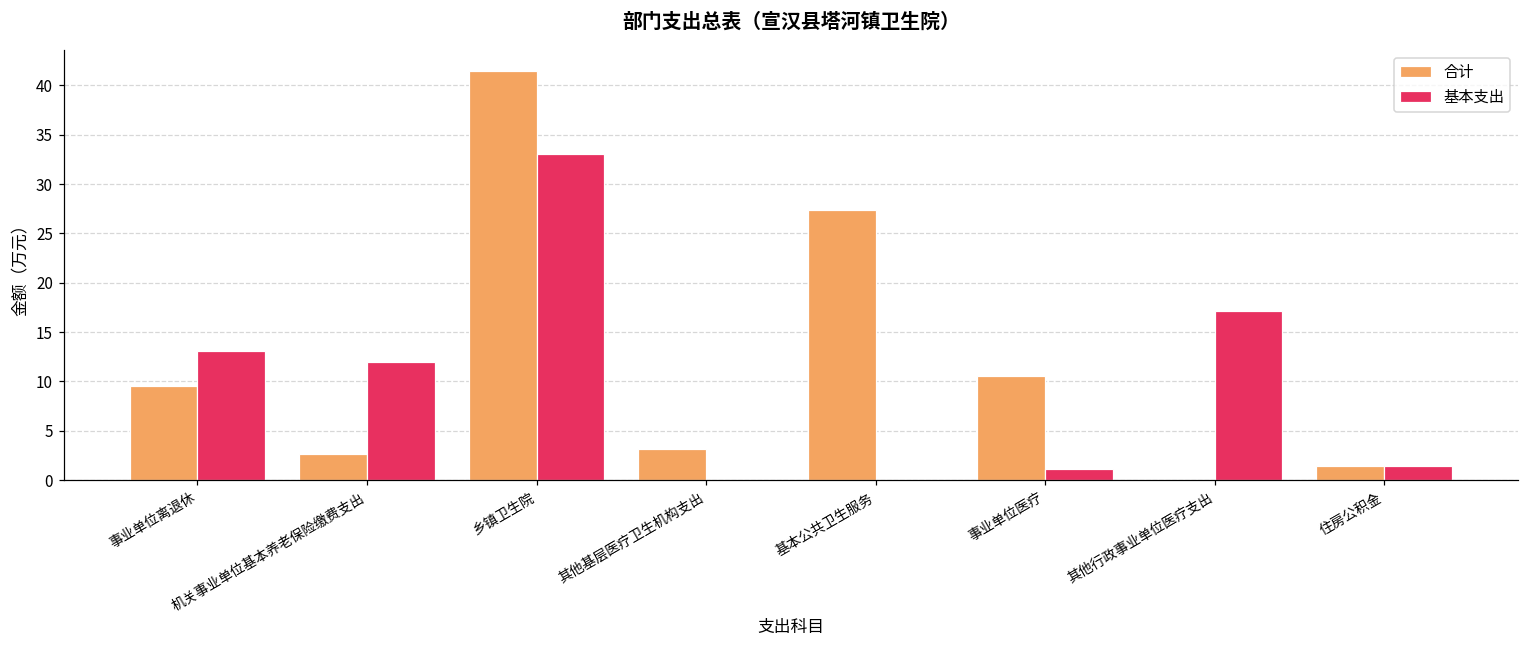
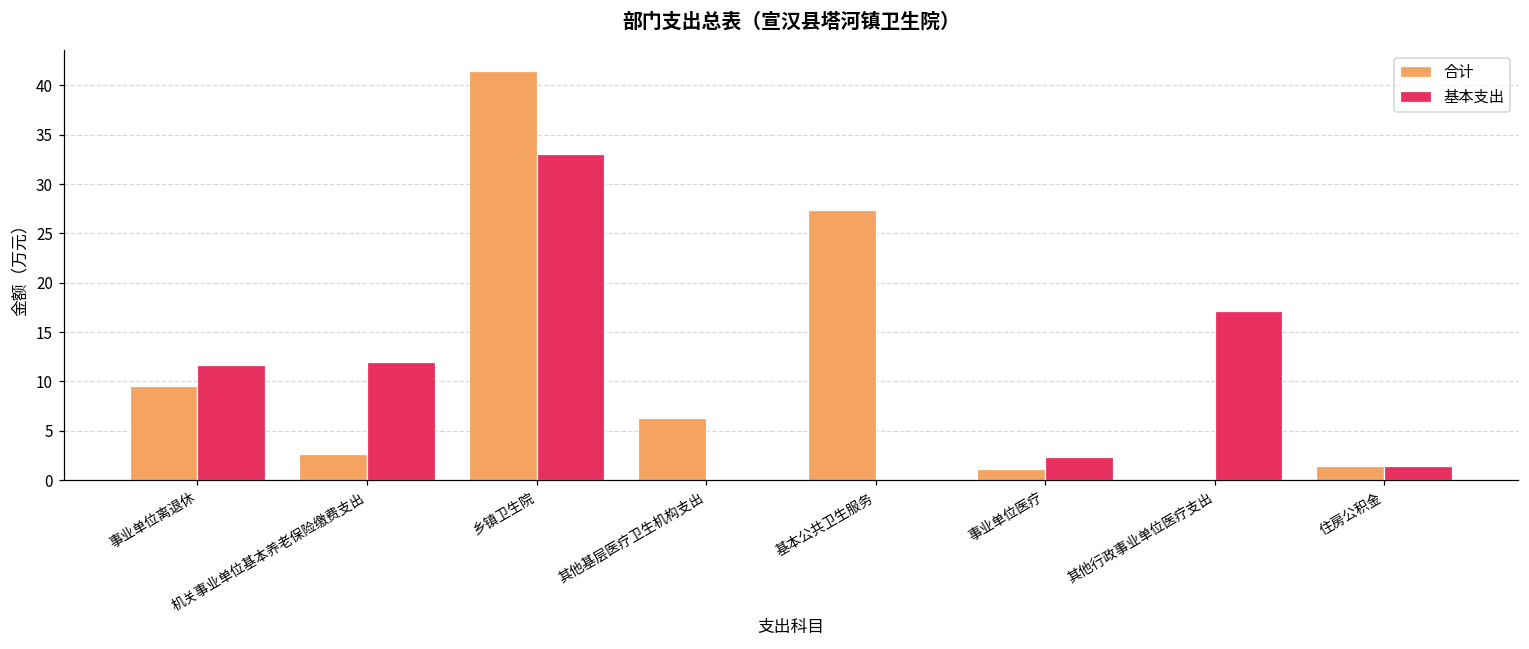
基本支出, 事业单位离退休: 13 -> 12
合计, 其他基层医疗卫生机构支出: 3 -> 6
合计, 事业单位医疗: 11 -> 1
基本支出, 事业单位医疗: 1 -> 2
